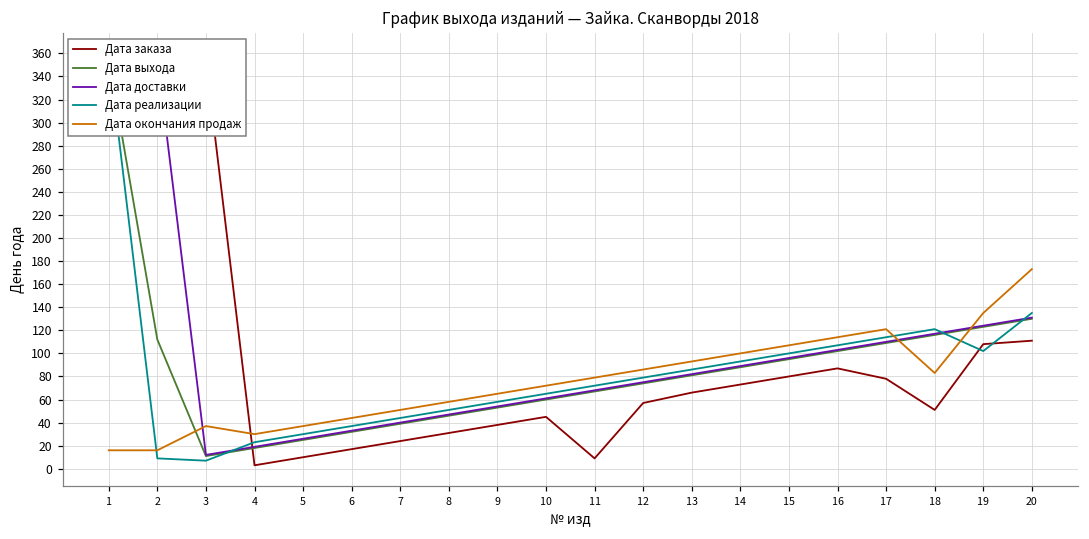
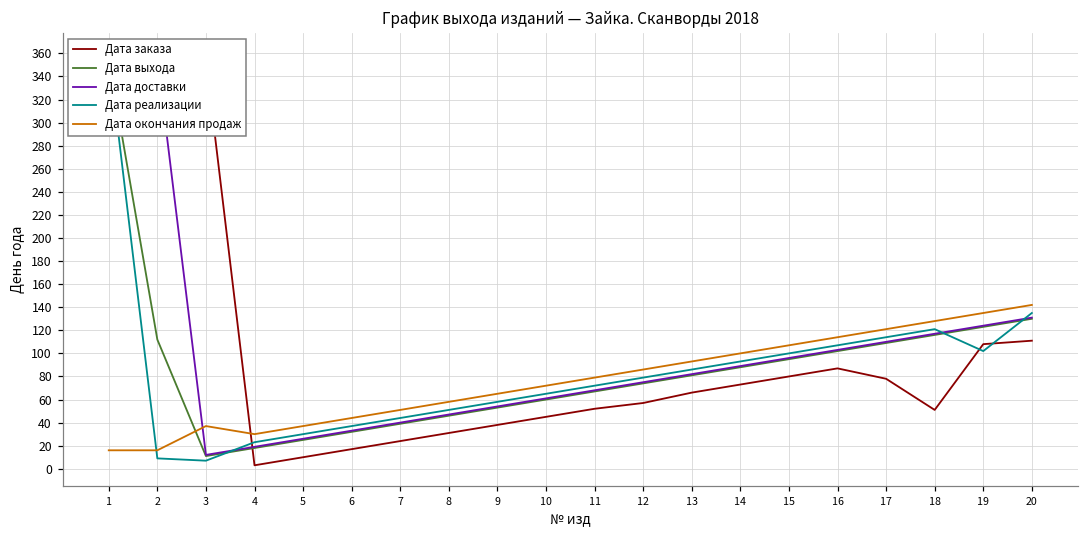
Дата заказа, 11: 9 -> 52
Дата окончания продаж, 18: 83 -> 128
Дата окончания продаж, 20: 173 -> 142
